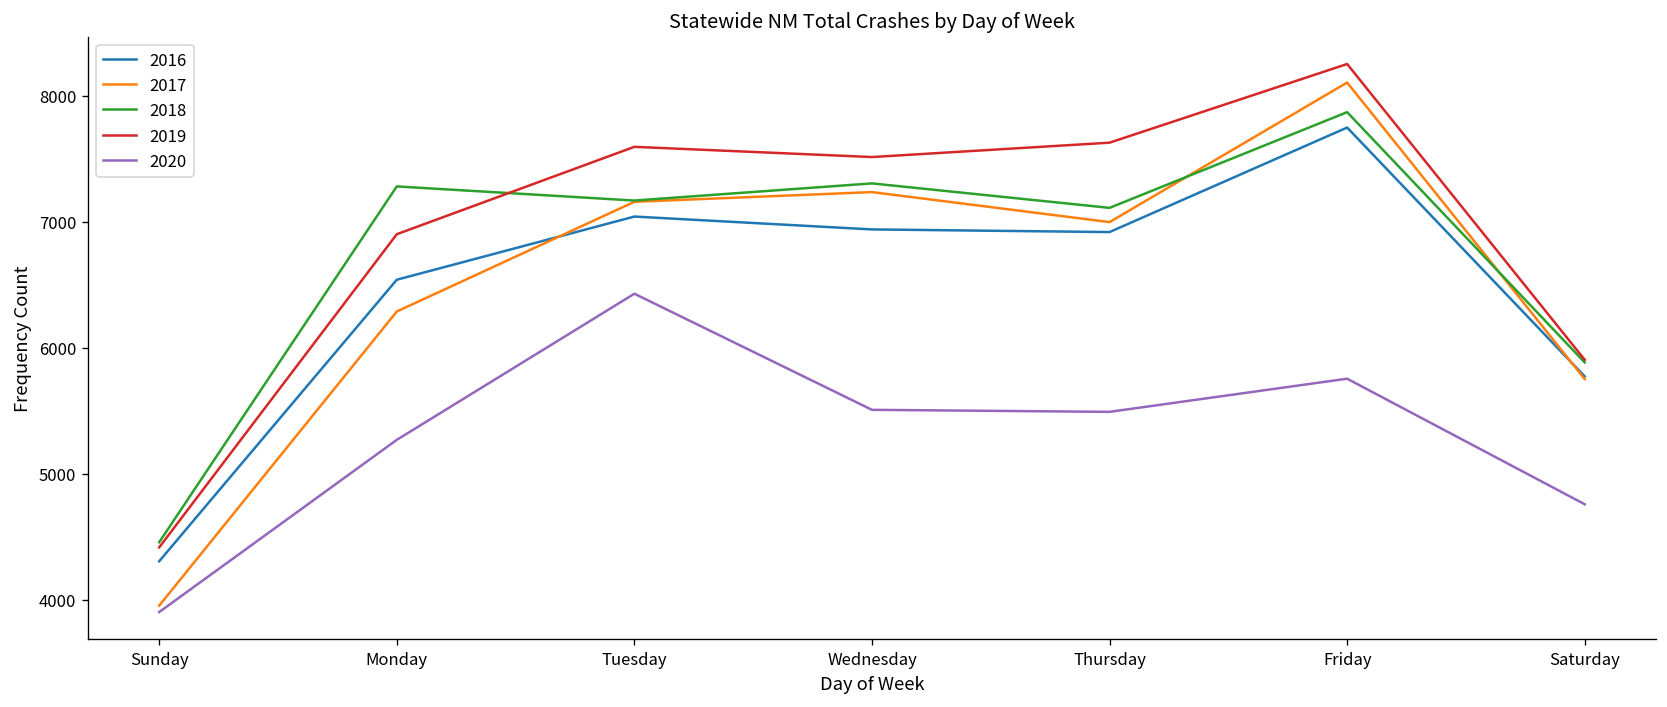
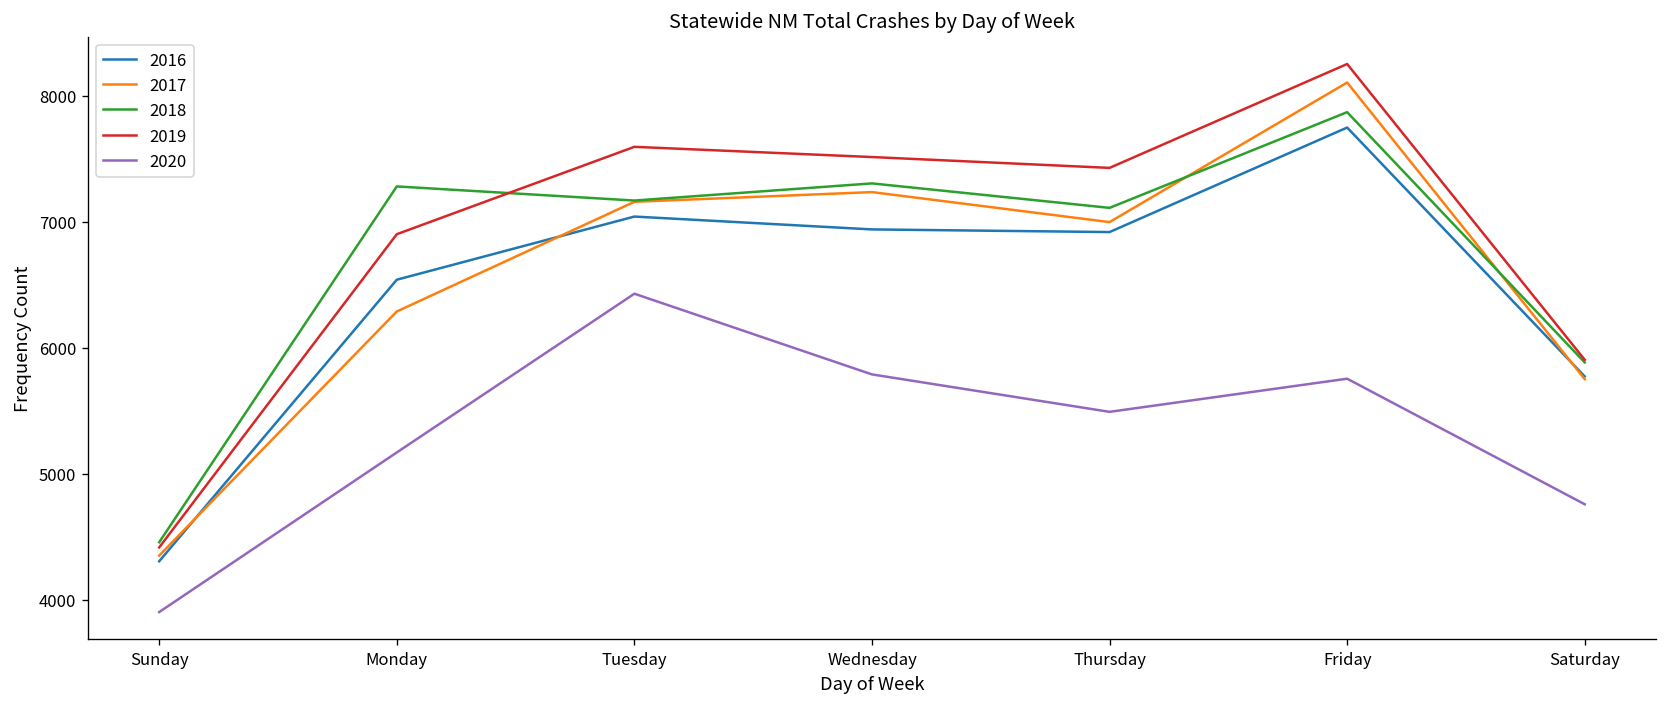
2017, Sunday: 3960 -> 4350
2020, Monday: 5270 -> 5170
2020, Wednesday: 5510 -> 5790
2019, Thursday: 7630 -> 7430
